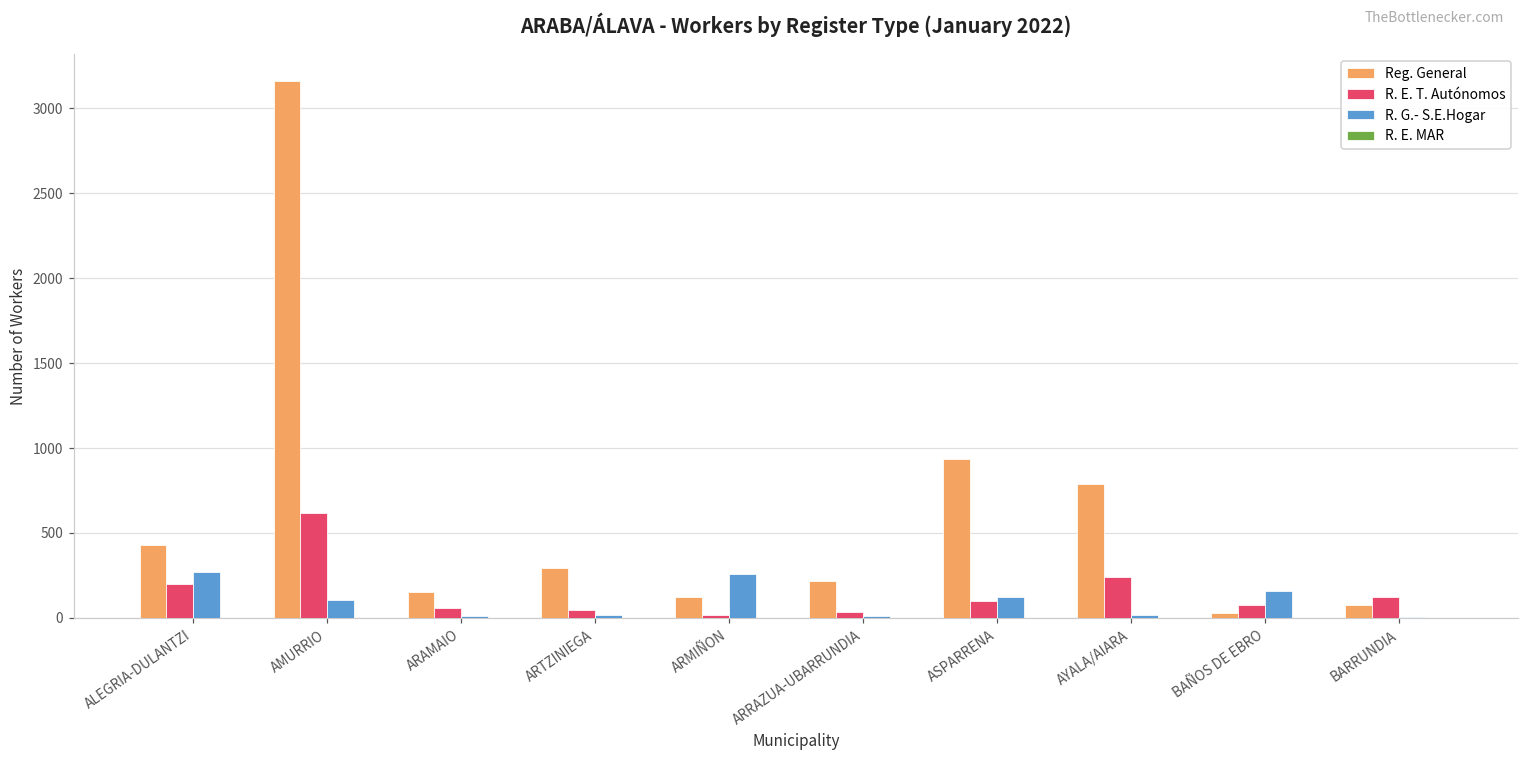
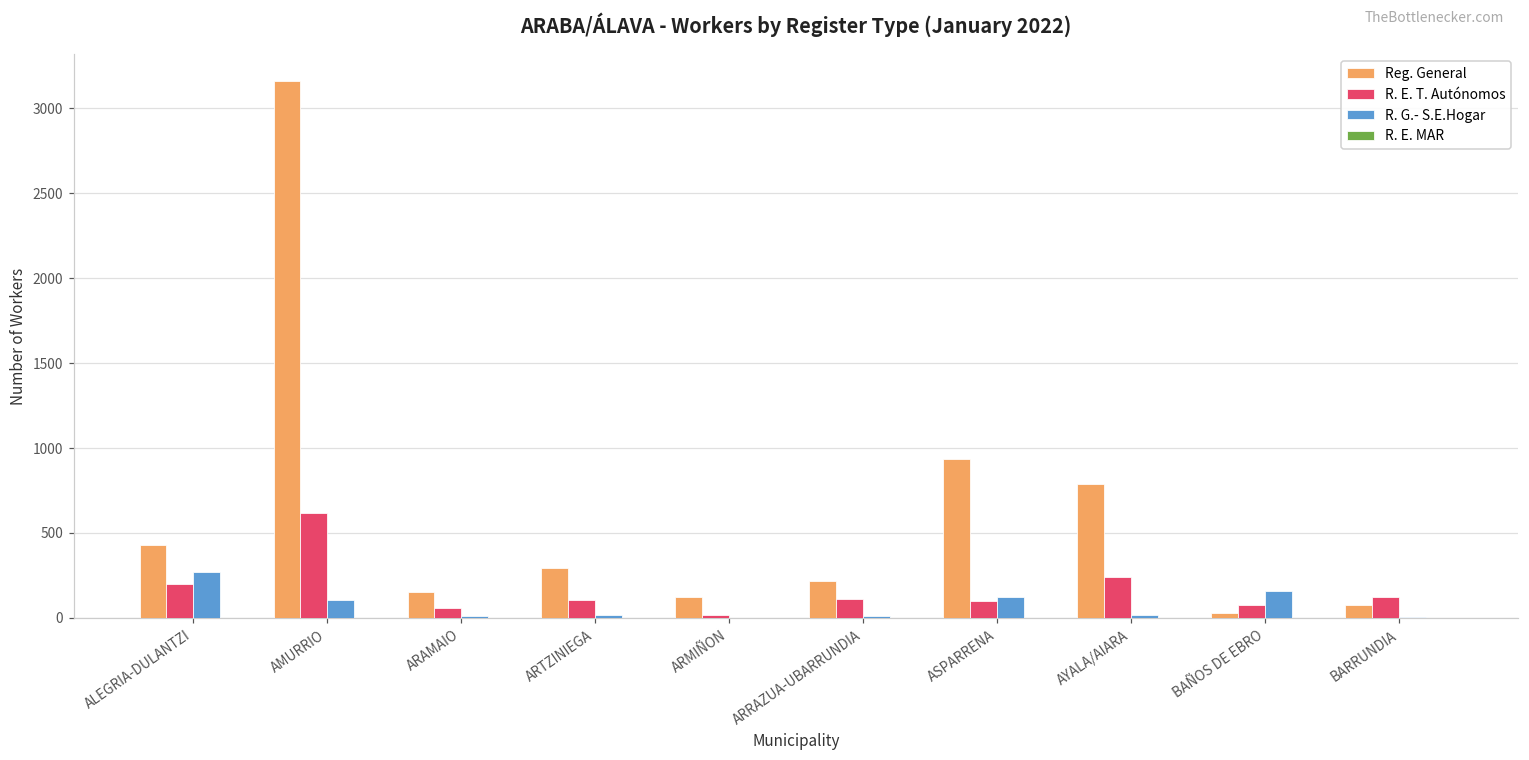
R. E. T. Autónomos, ARTZINIEGA: 50 -> 100
R. G.- S.E.Hogar, ARMIÑON: 260 -> 0
R. E. T. Autónomos, ARRAZUA-UBARRUNDIA: 30 -> 110
